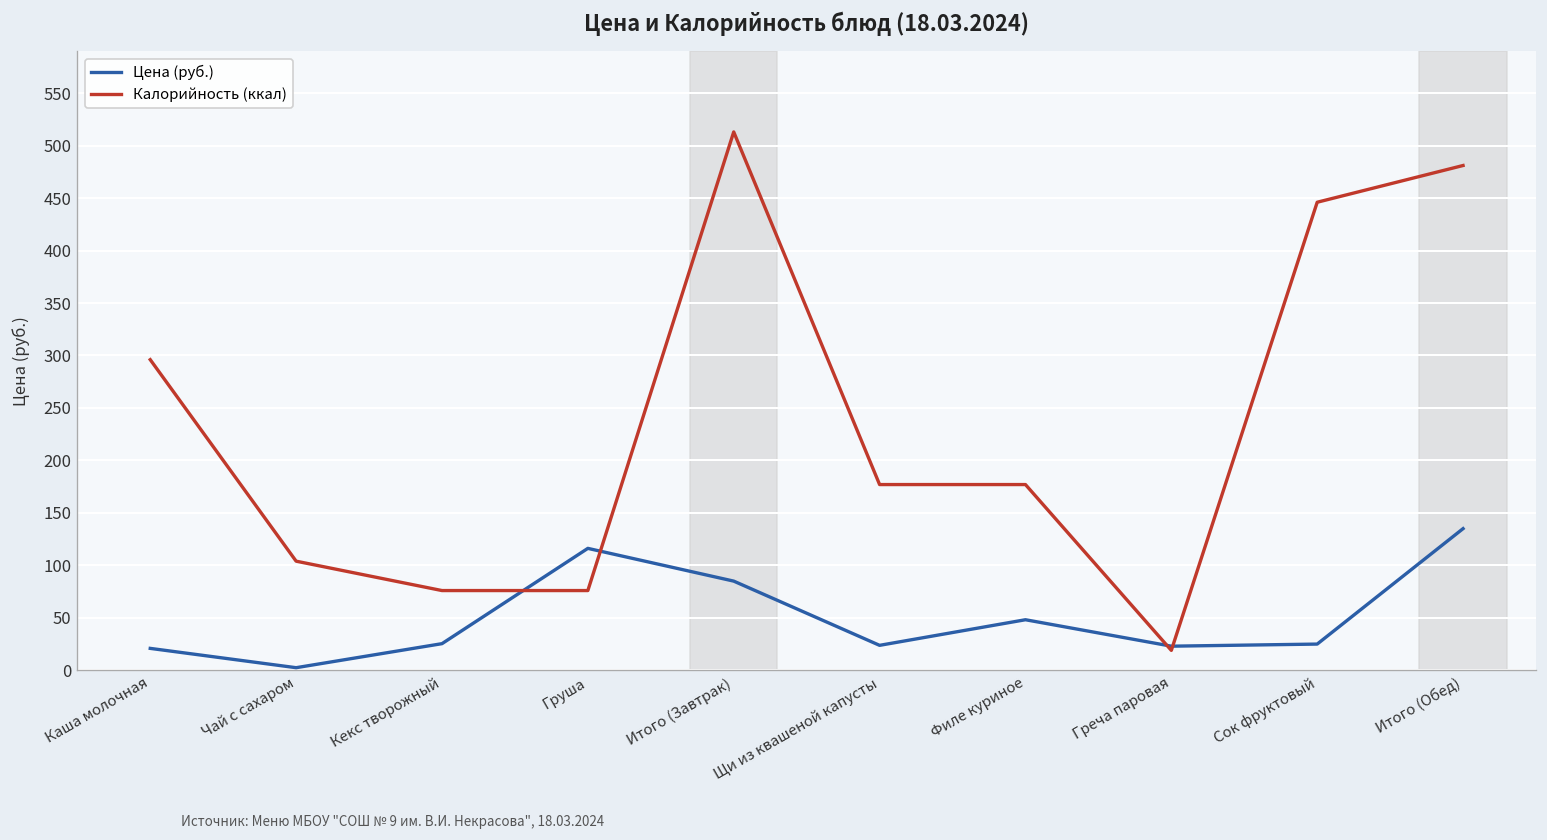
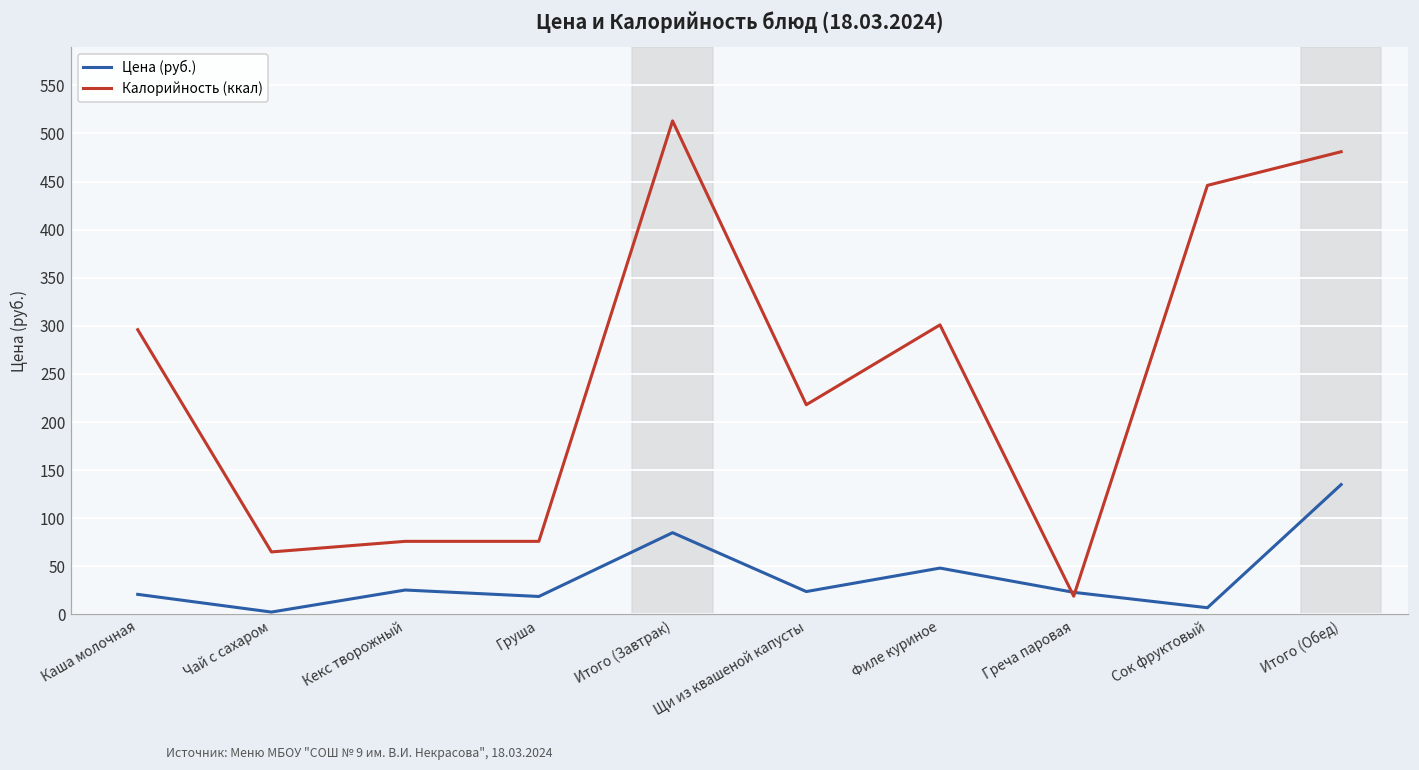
Калорийность (ккал), Чай с сахаром: 100 -> 70
Цена (руб.), Груша: 120 -> 20
Калорийность (ккал), Щи из квашеной капусты: 180 -> 220
Калорийность (ккал), Филе куриное: 180 -> 300
Цена (руб.), Сок фруктовый: 30 -> 10
